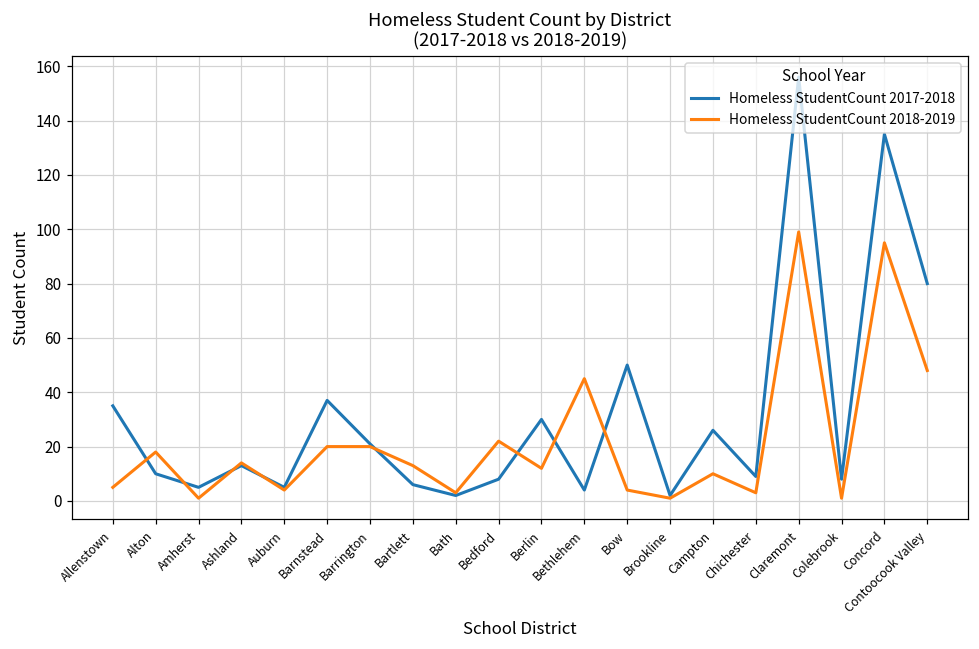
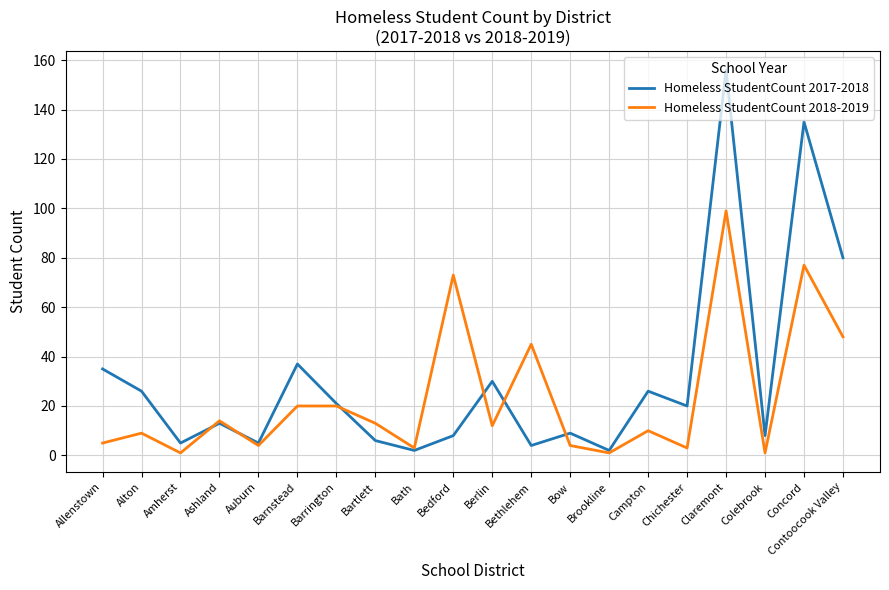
Homeless StudentCount 2017-2018, Alton: 10 -> 26
Homeless StudentCount 2018-2019, Alton: 18 -> 9
Homeless StudentCount 2018-2019, Bedford: 22 -> 73
Homeless StudentCount 2017-2018, Bow: 50 -> 9
Homeless StudentCount 2017-2018, Chichester: 9 -> 20
Homeless StudentCount 2018-2019, Concord: 95 -> 77
